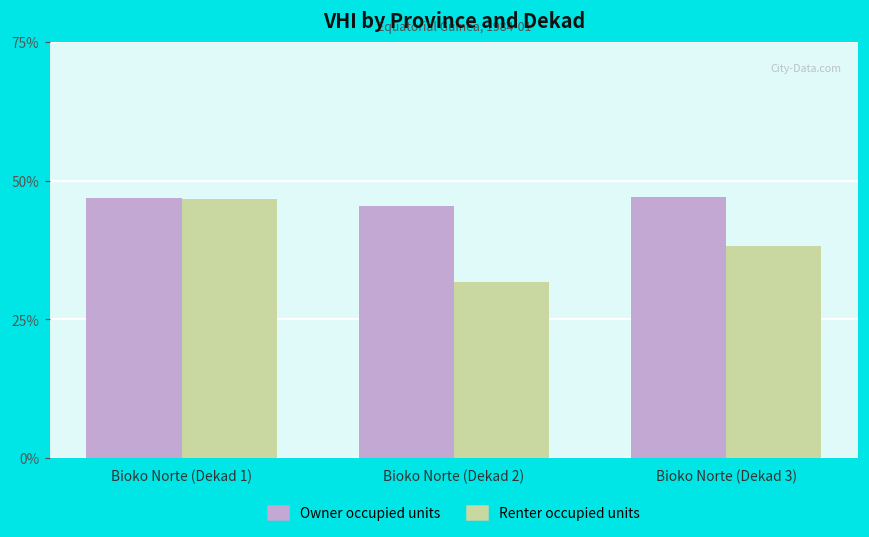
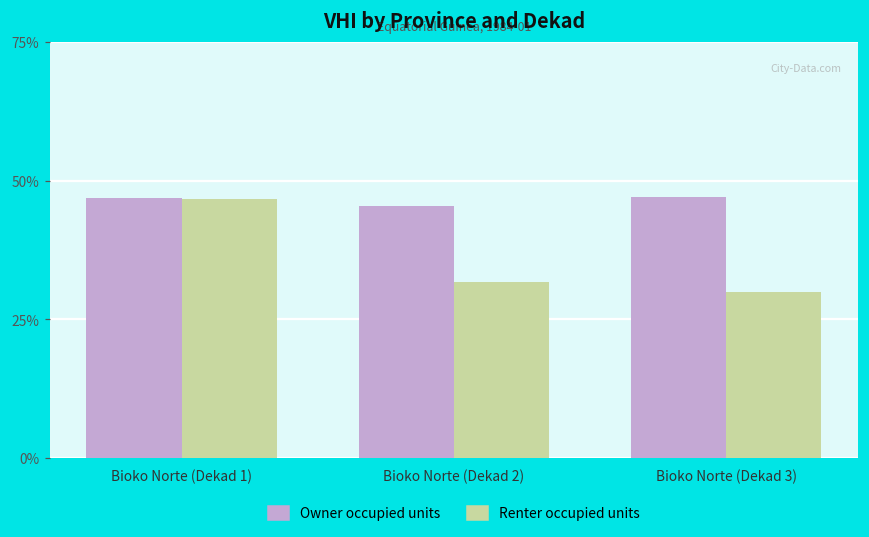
Renter occupied units, Bioko Norte (Dekad 3): 38% -> 30%
